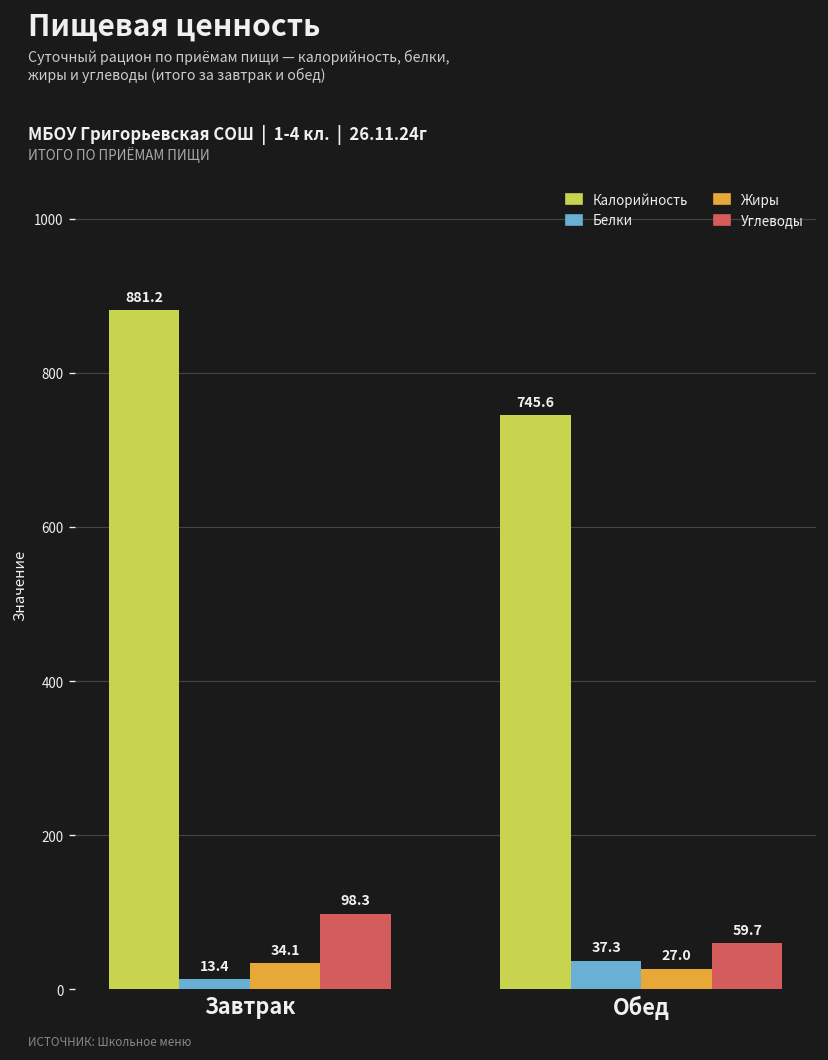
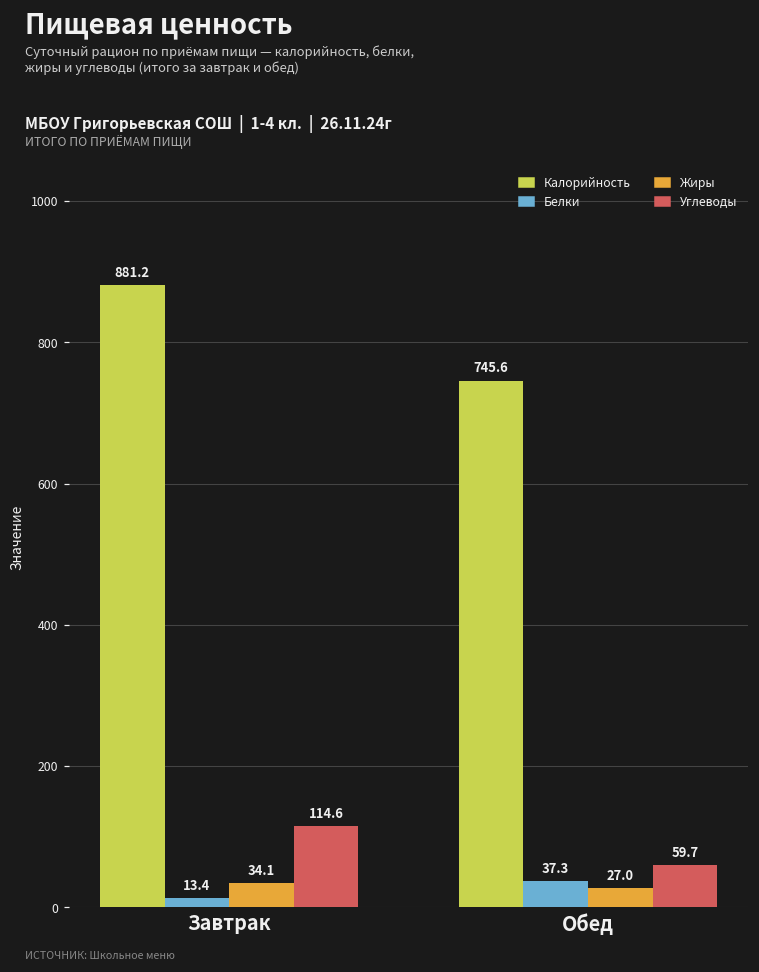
Углеводы, Завтрак: 98.3 -> 114.6
